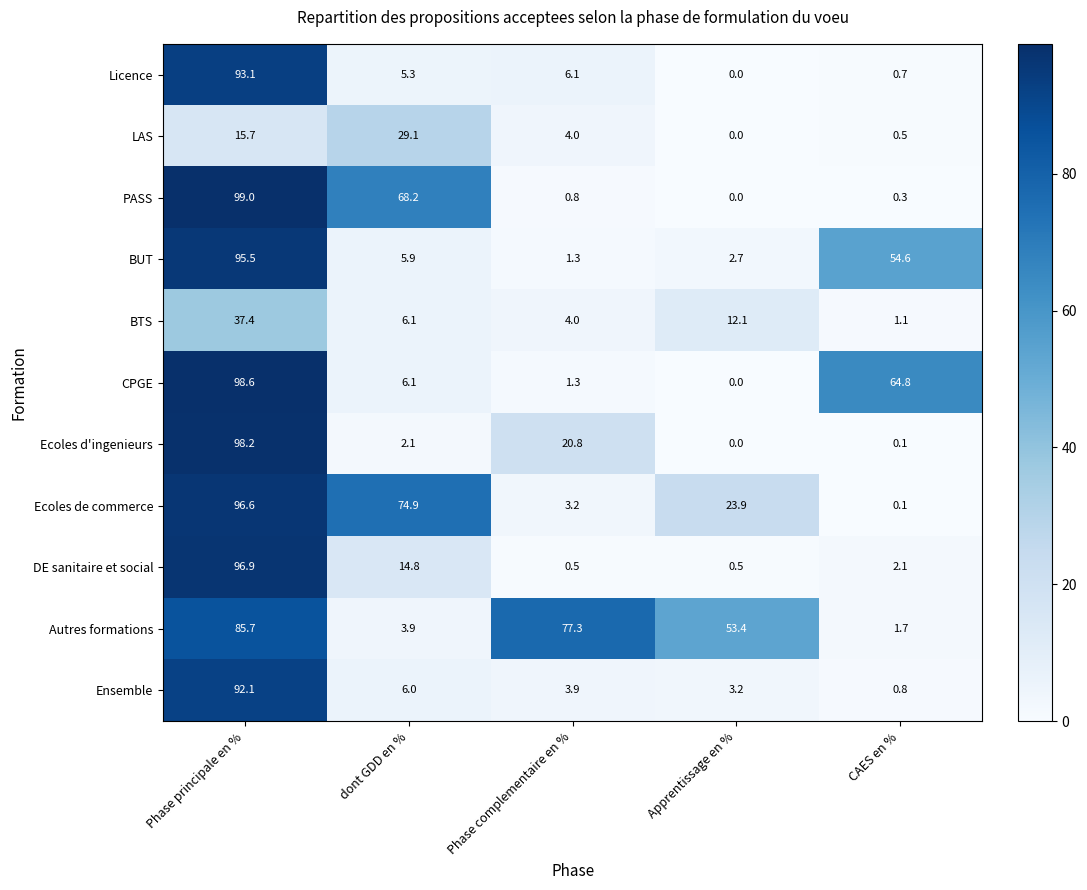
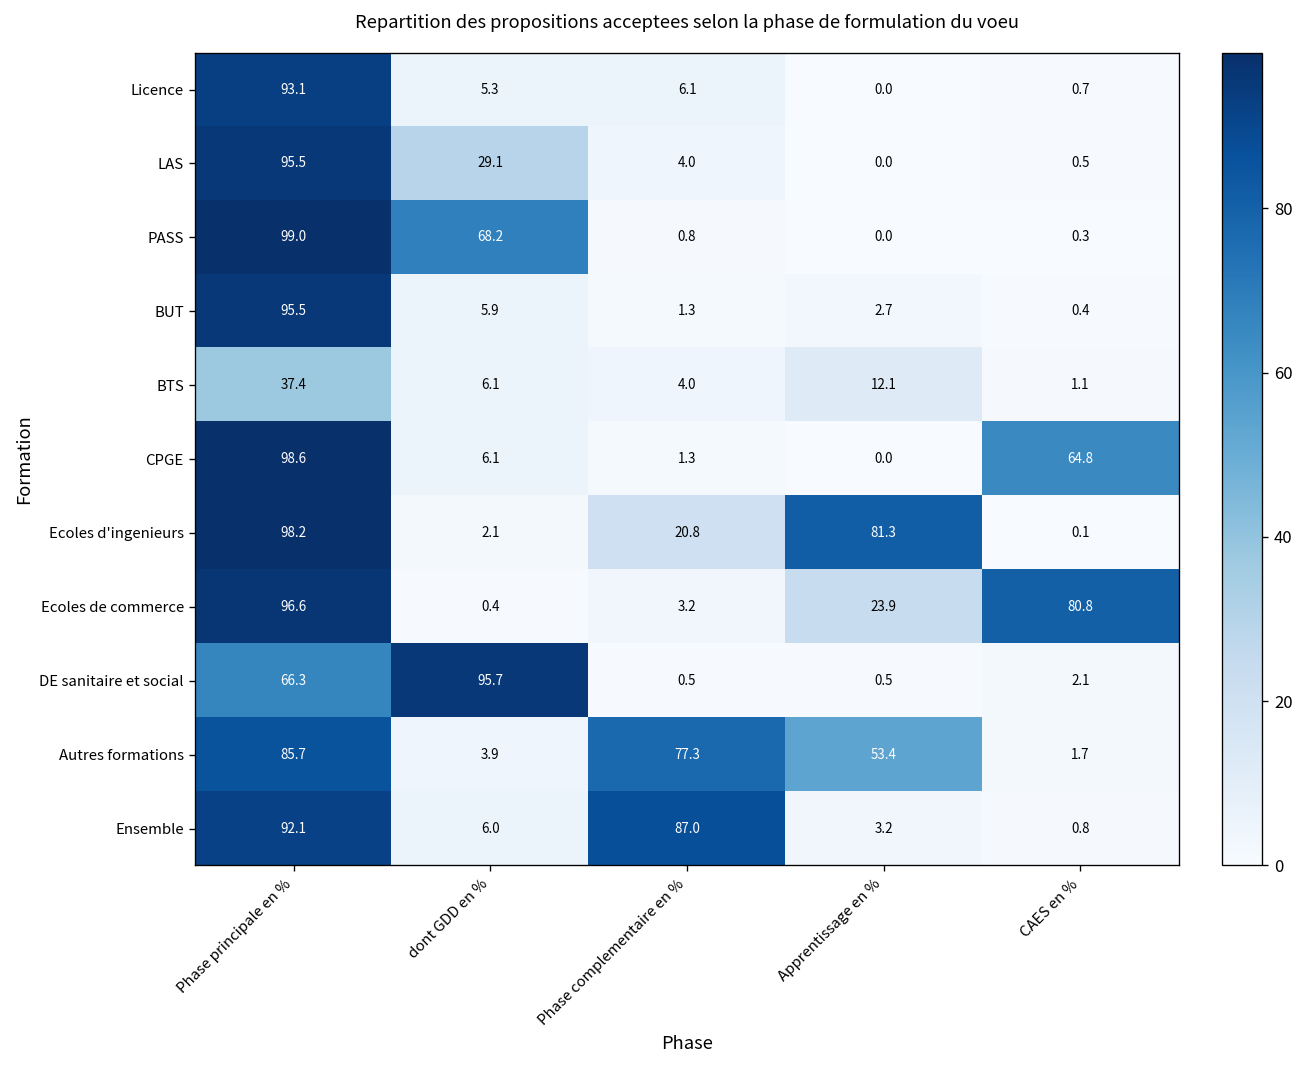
LAS, Phase principale en %: 15.7 -> 95.5
BUT, CAES en %: 54.6 -> 0.4
Ecoles d'ingenieurs, Apprentissage en %: 0.0 -> 81.3
Ecoles de commerce, dont GDD en %: 74.9 -> 0.4
Ecoles de commerce, CAES en %: 0.1 -> 80.8
DE sanitaire et social, Phase principale en %: 96.9 -> 66.3
DE sanitaire et social, dont GDD en %: 14.8 -> 95.7
Ensemble, Phase complementaire en %: 3.9 -> 87.0
